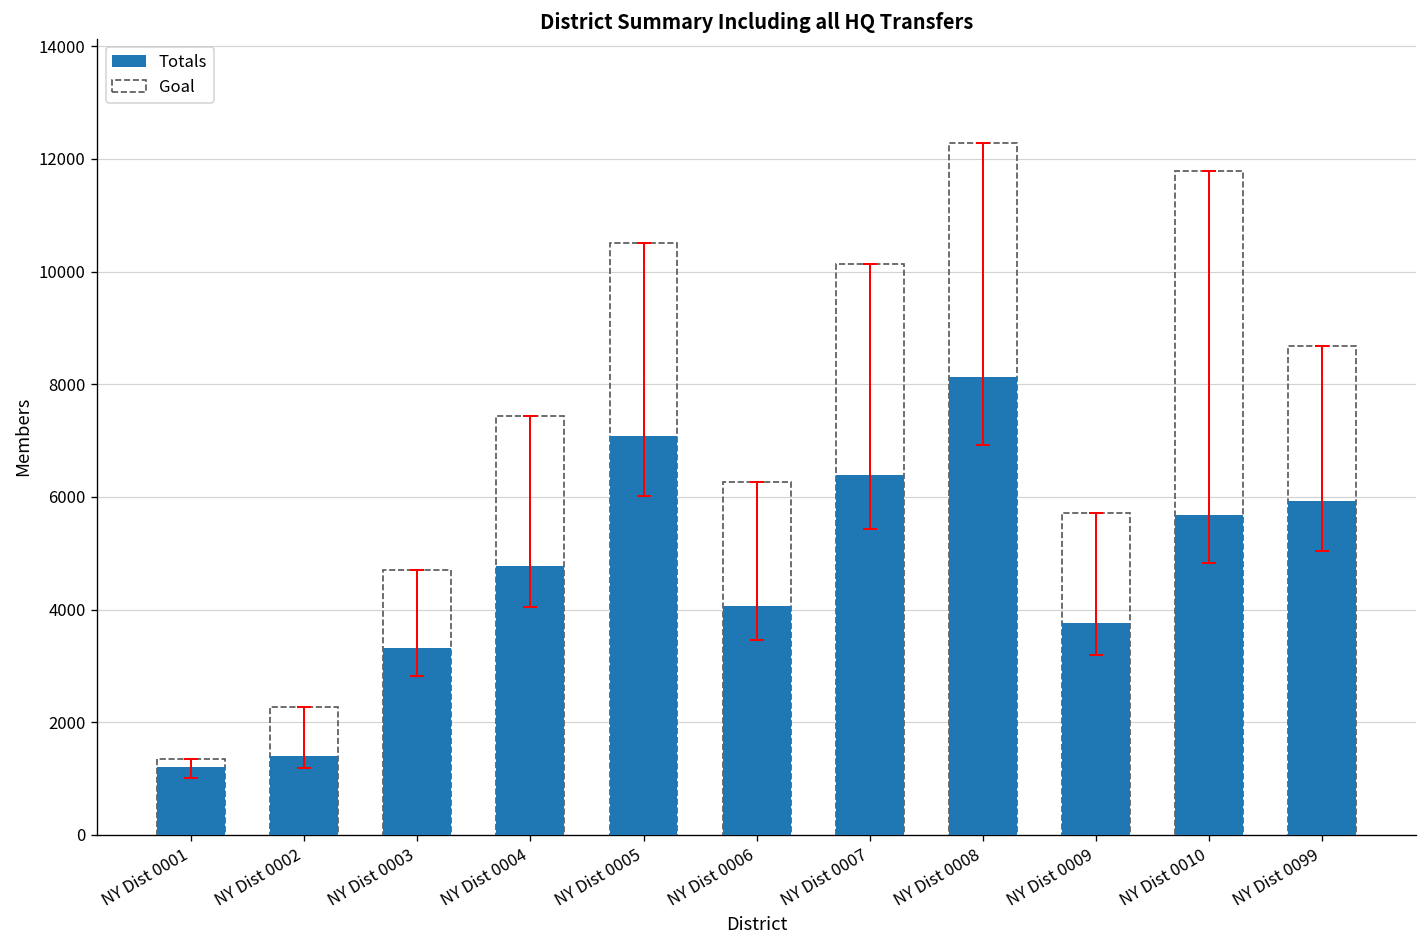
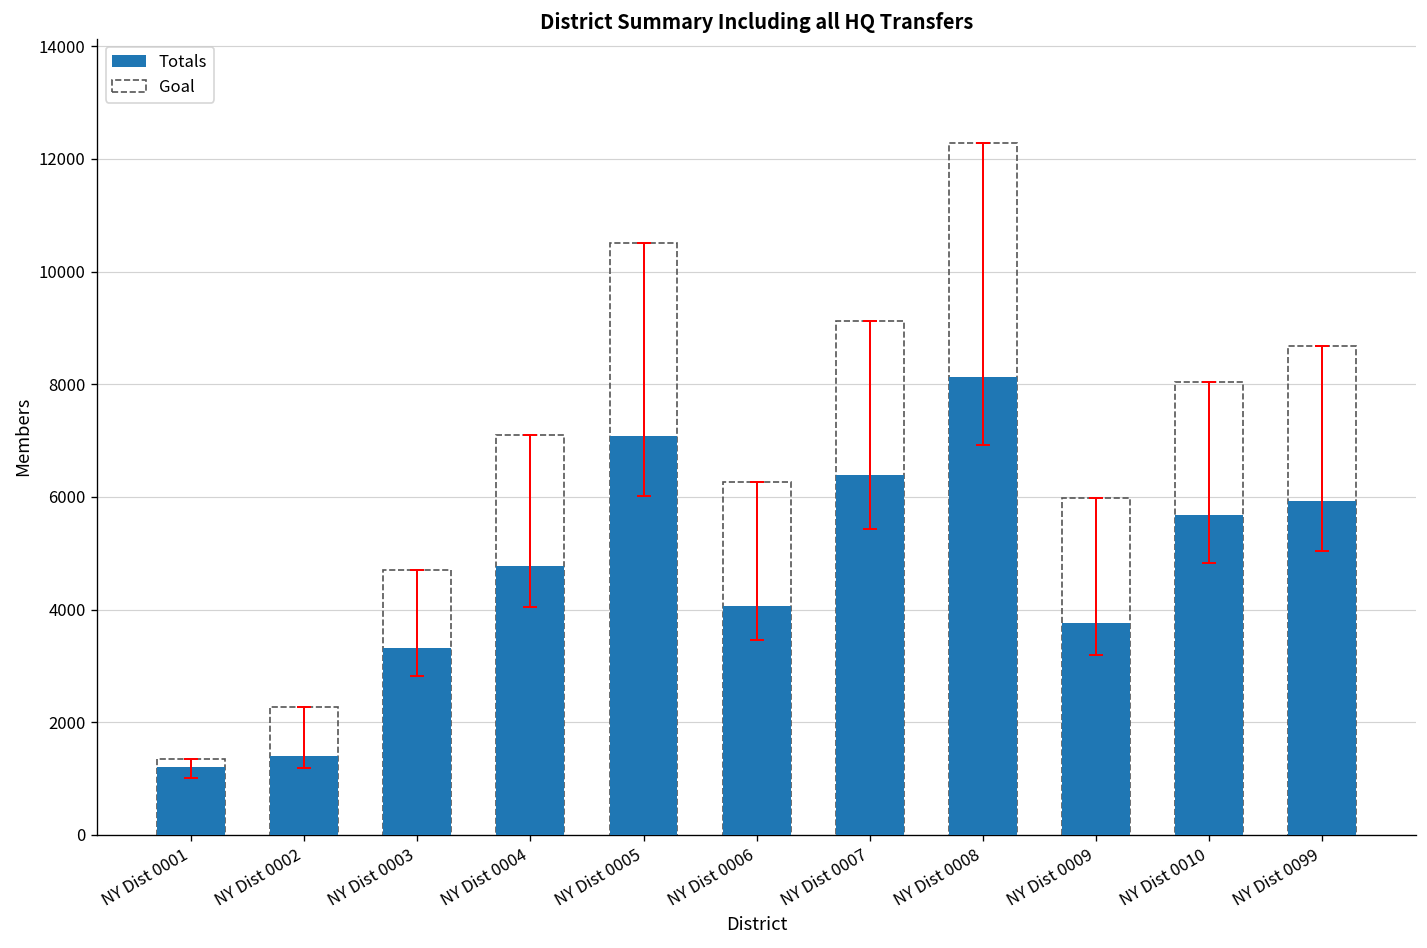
Goal, NY Dist 0004: 7400 -> 7100
Goal, NY Dist 0007: 10100 -> 9100
Goal, NY Dist 0009: 5700 -> 6000
Goal, NY Dist 0010: 11800 -> 8000
